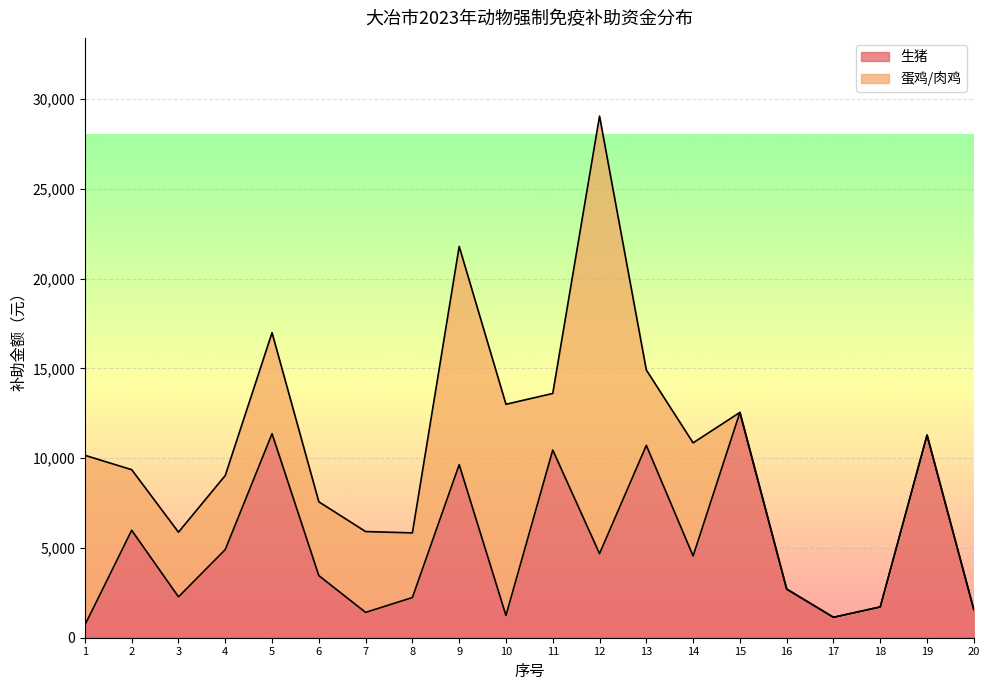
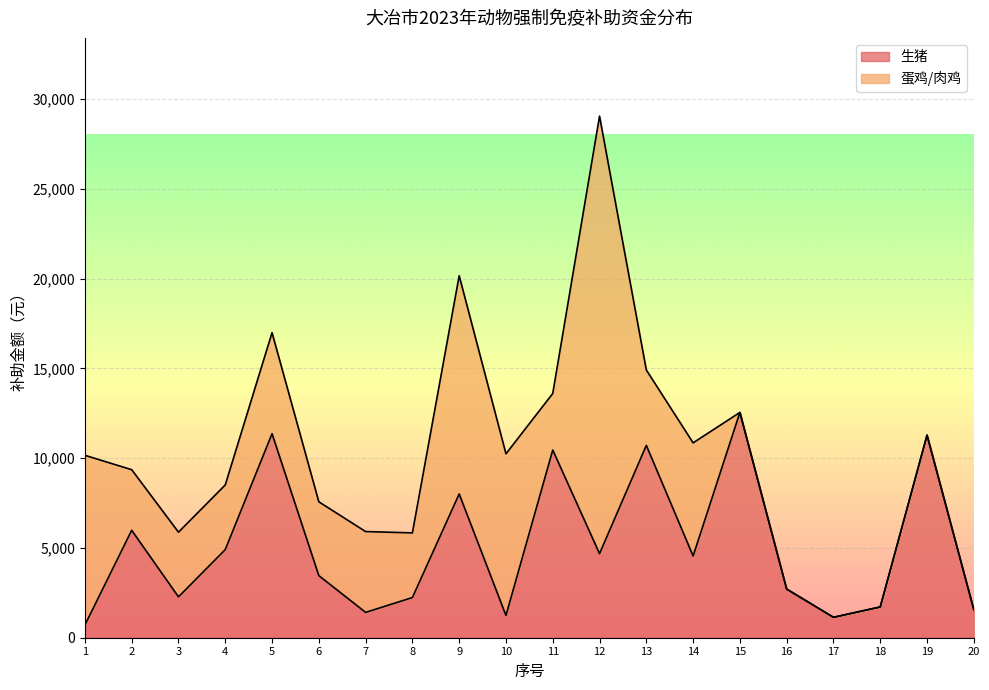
蛋鸡/肉鸡, 4: 4,100 -> 3,600
生猪, 9: 9,600 -> 8,000
蛋鸡/肉鸡, 10: 11,800 -> 9,000
